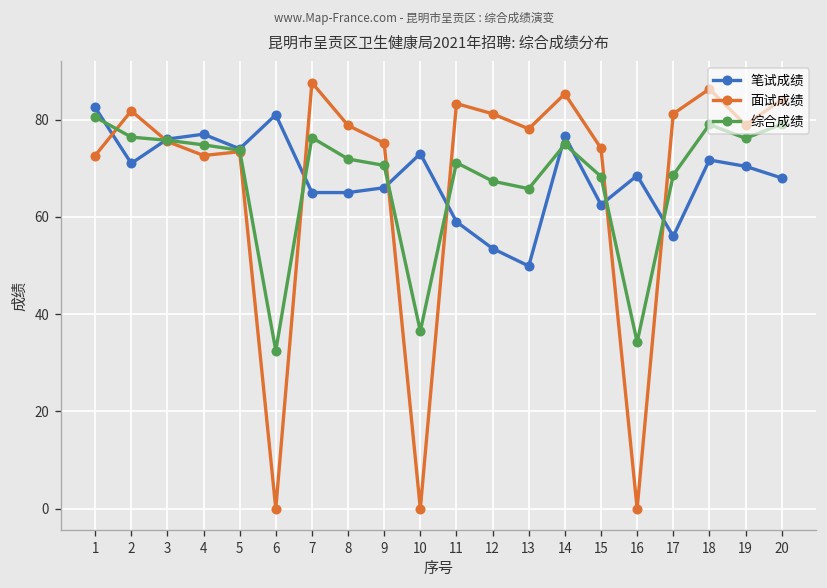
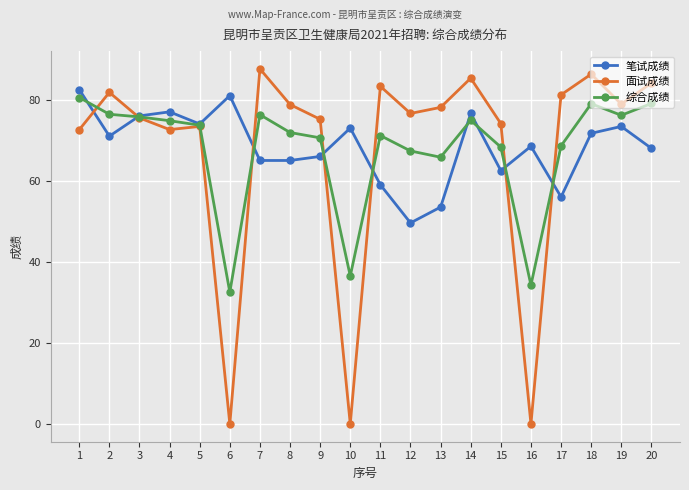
笔试成绩, 12: 54 -> 50
面试成绩, 12: 81 -> 77
笔试成绩, 13: 50 -> 54
笔试成绩, 19: 70 -> 73
